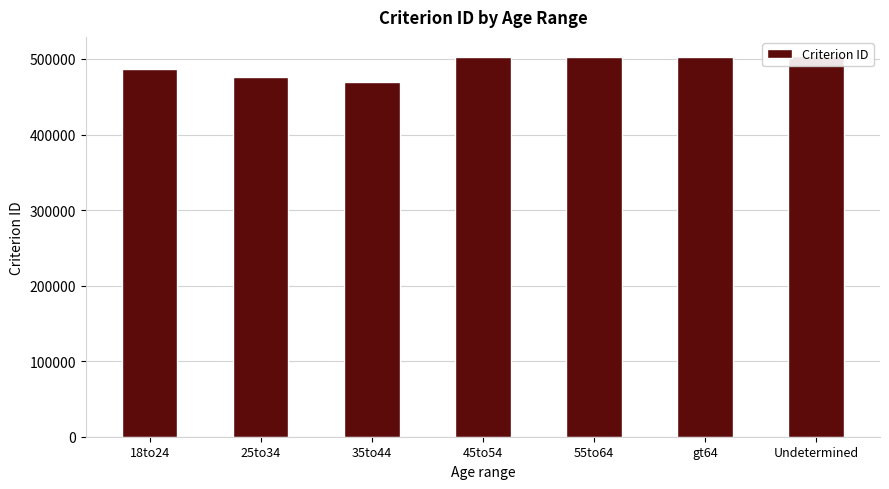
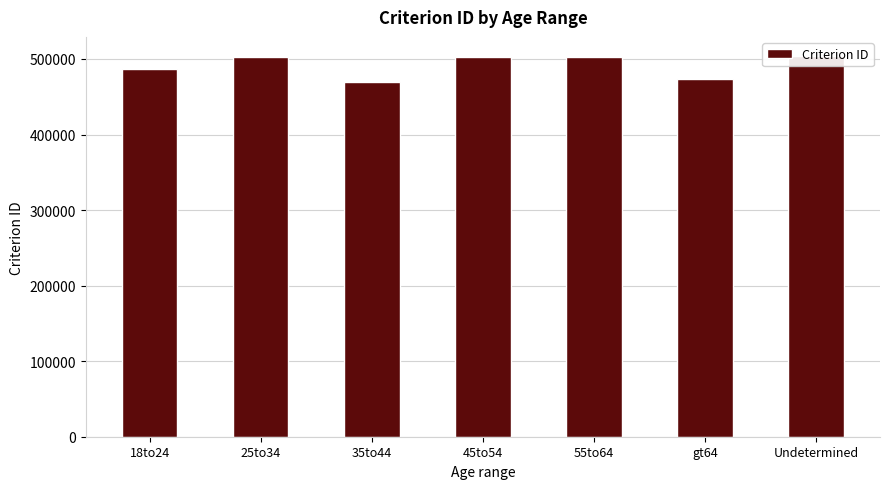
25to34: 480000 -> 500000
gt64: 500000 -> 470000
